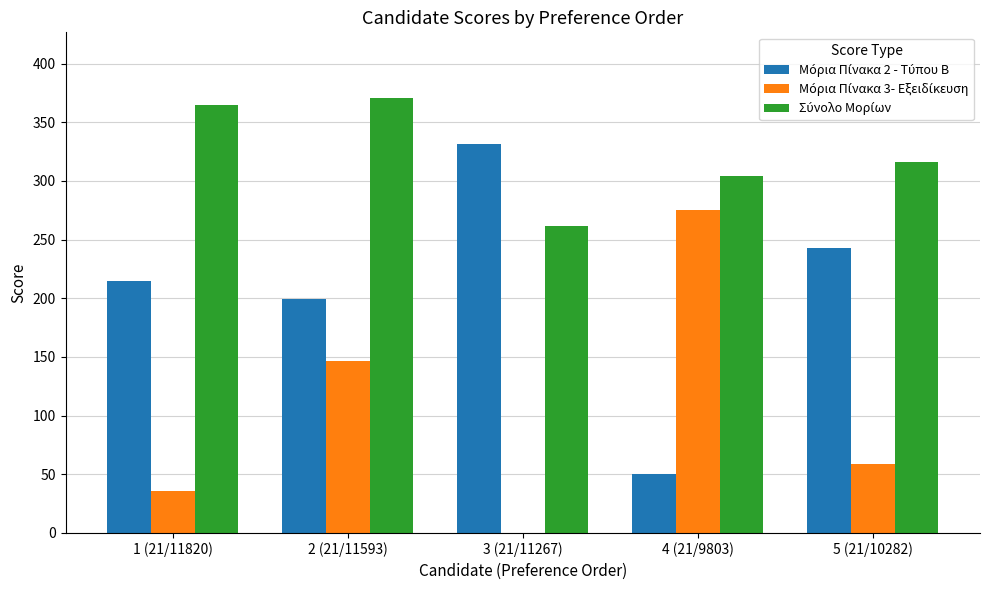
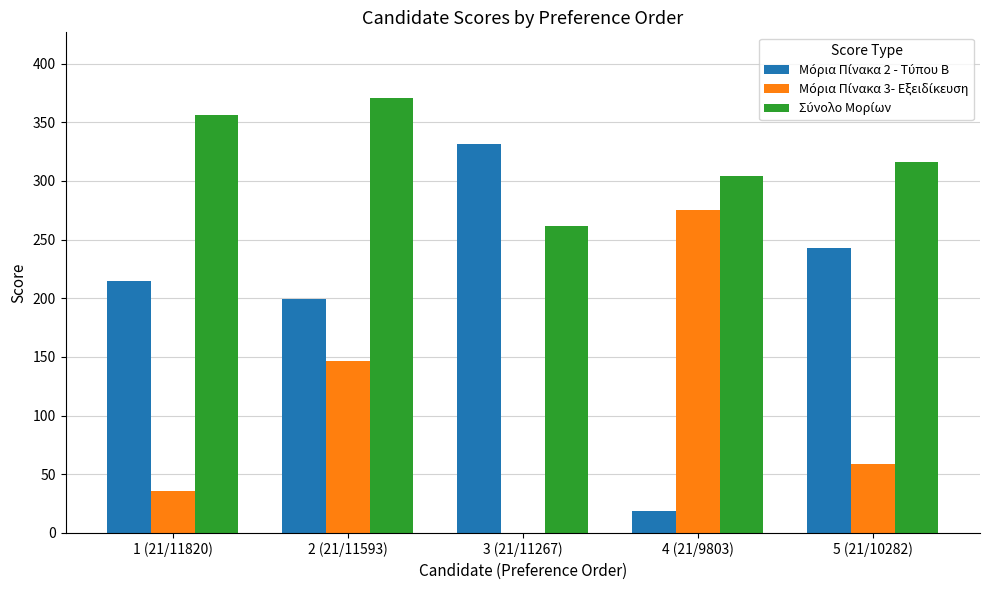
Σύνολο Μορίων, 1 (21/11820): 365 -> 356
Μόρια Πίνακα 2 - Τύπου Β, 4 (21/9803): 50 -> 19
